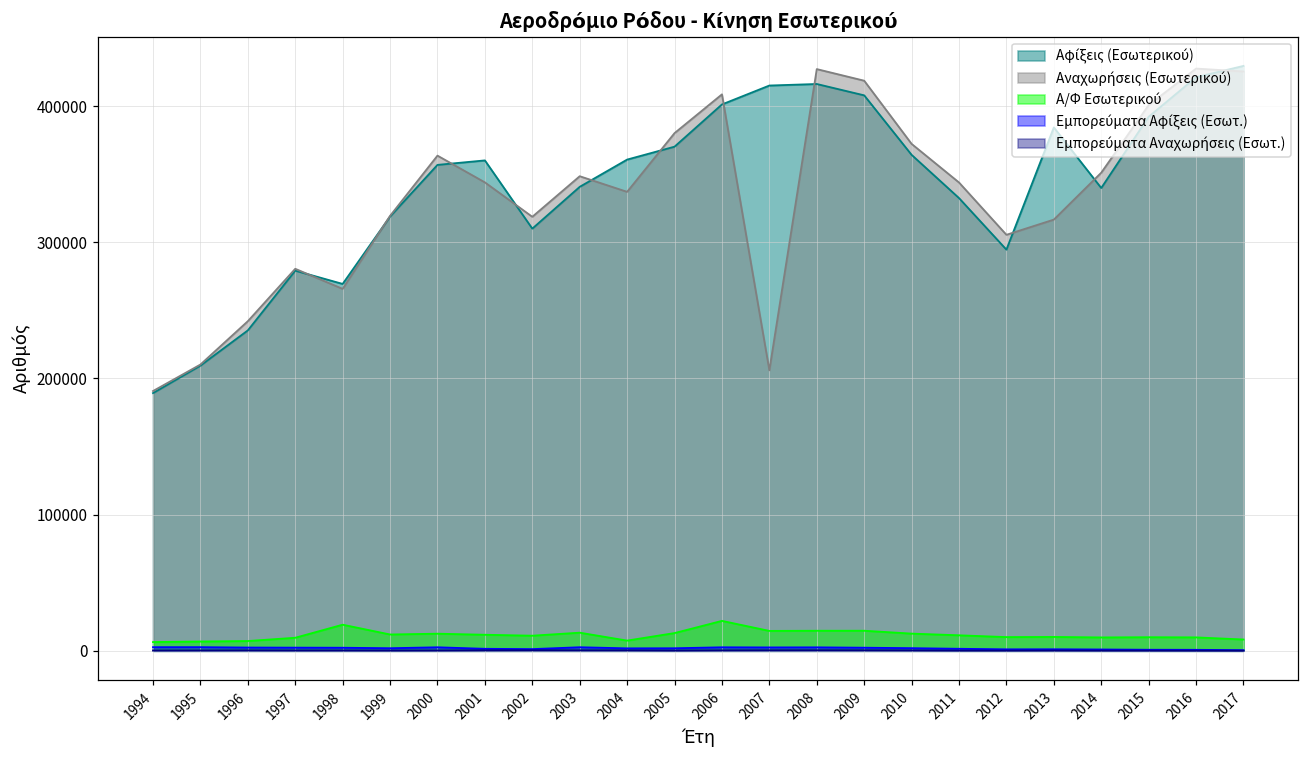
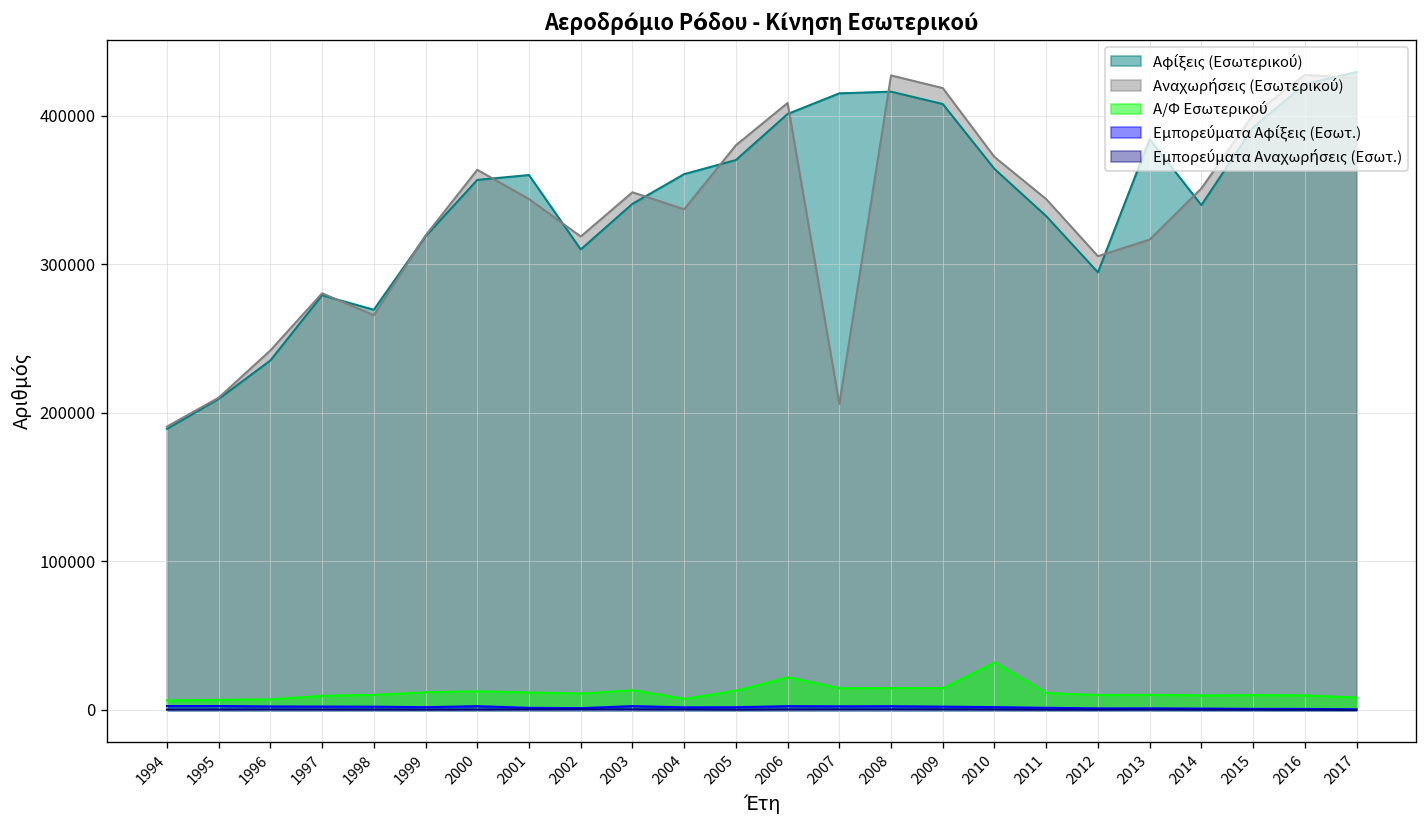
Α/Φ Εσωτερικού, 1998: 19000 -> 10000
Α/Φ Εσωτερικού, 2010: 13000 -> 32000
